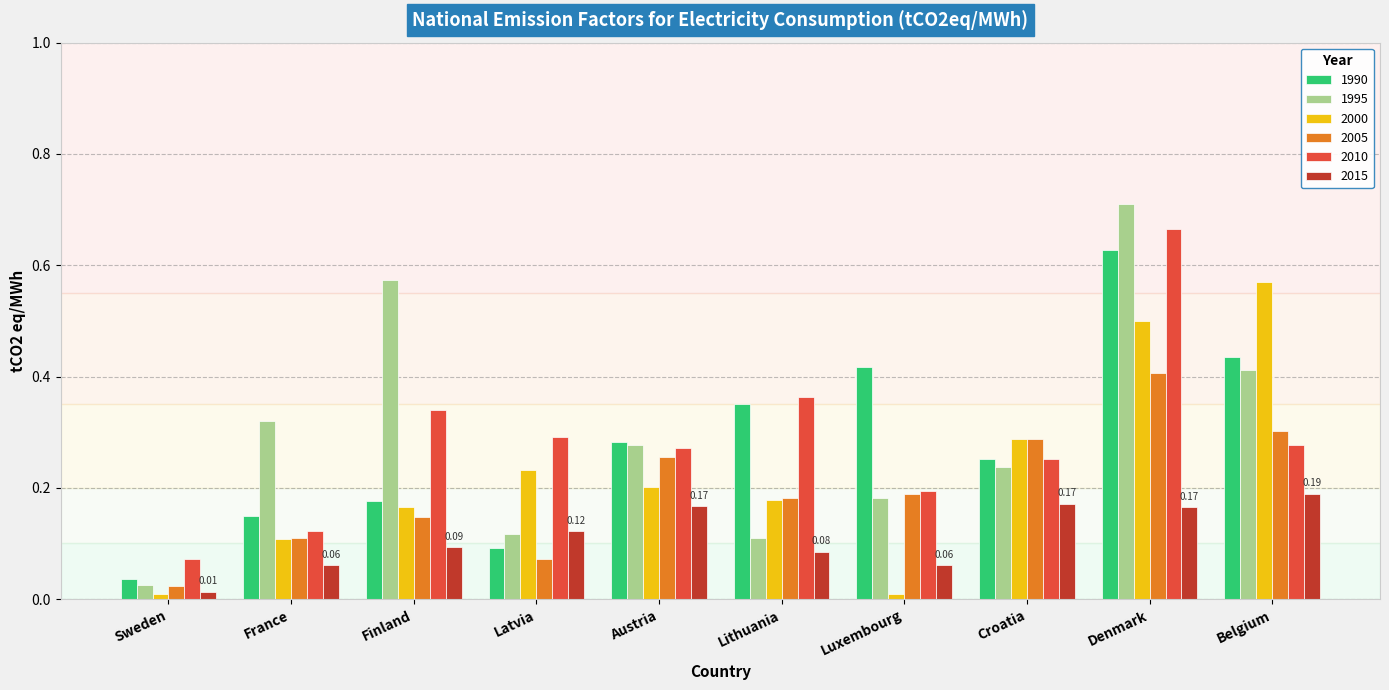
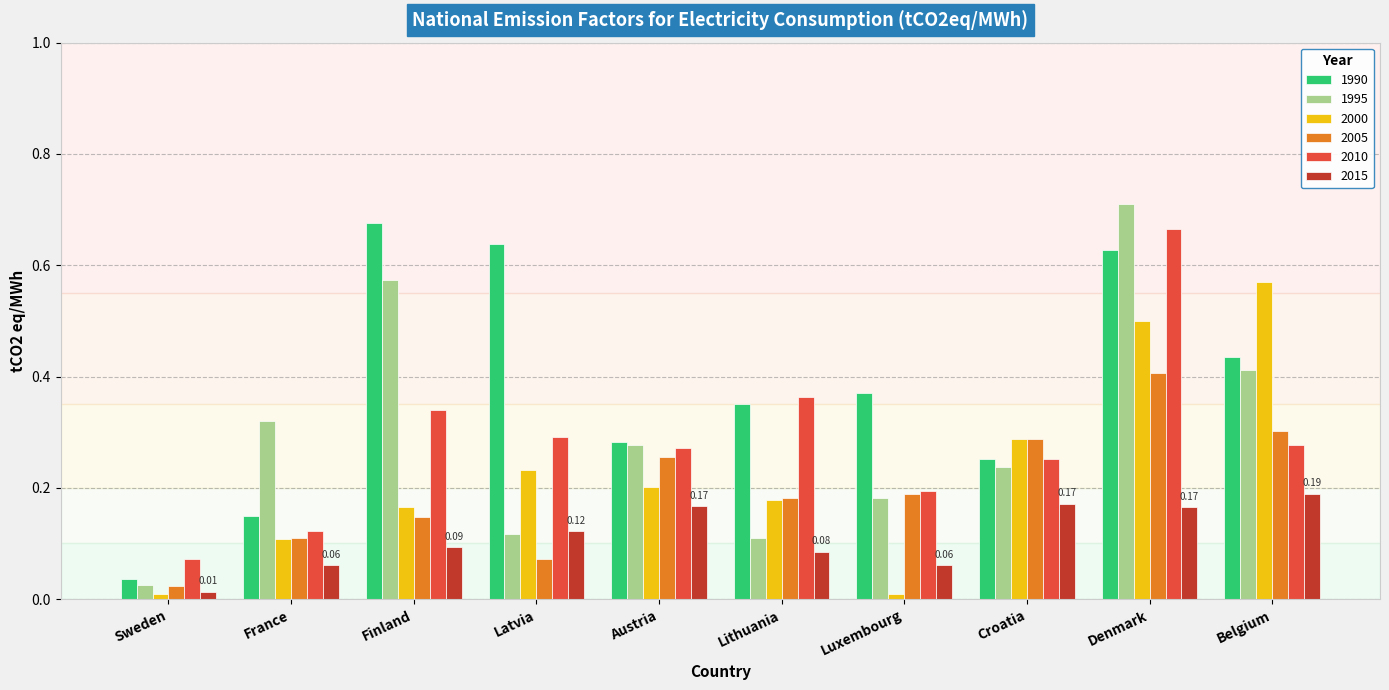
1990, Finland: 0.18 -> 0.68
1990, Latvia: 0.09 -> 0.64
1990, Luxembourg: 0.42 -> 0.37
